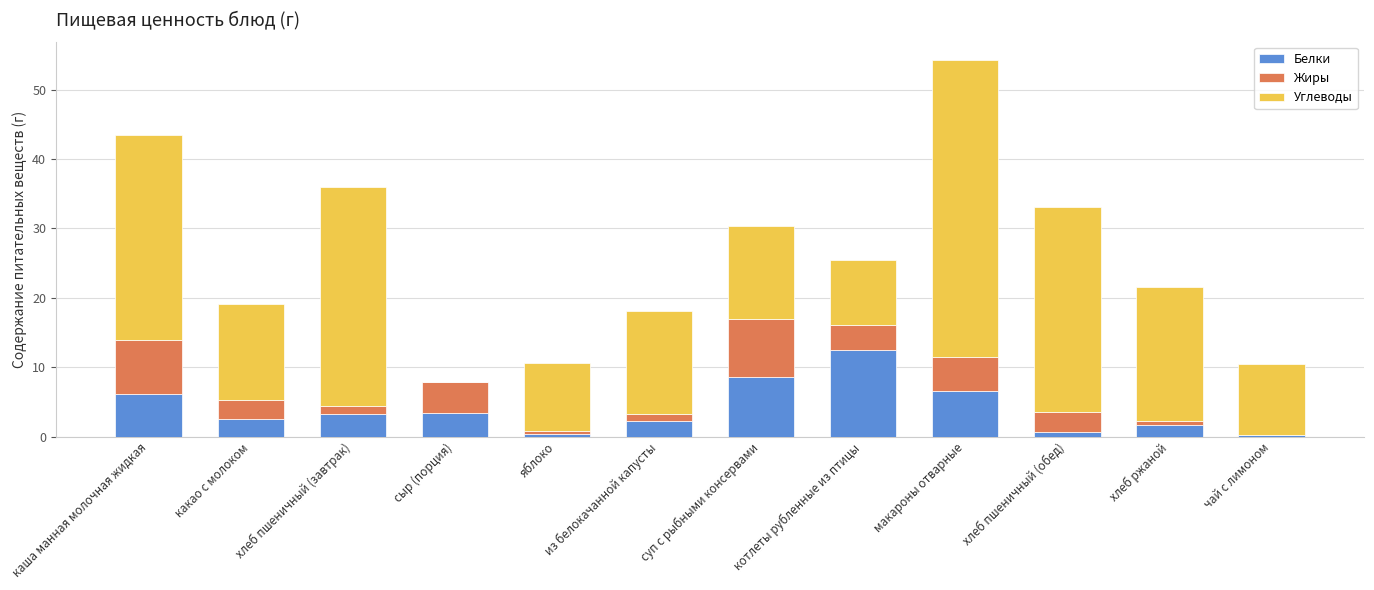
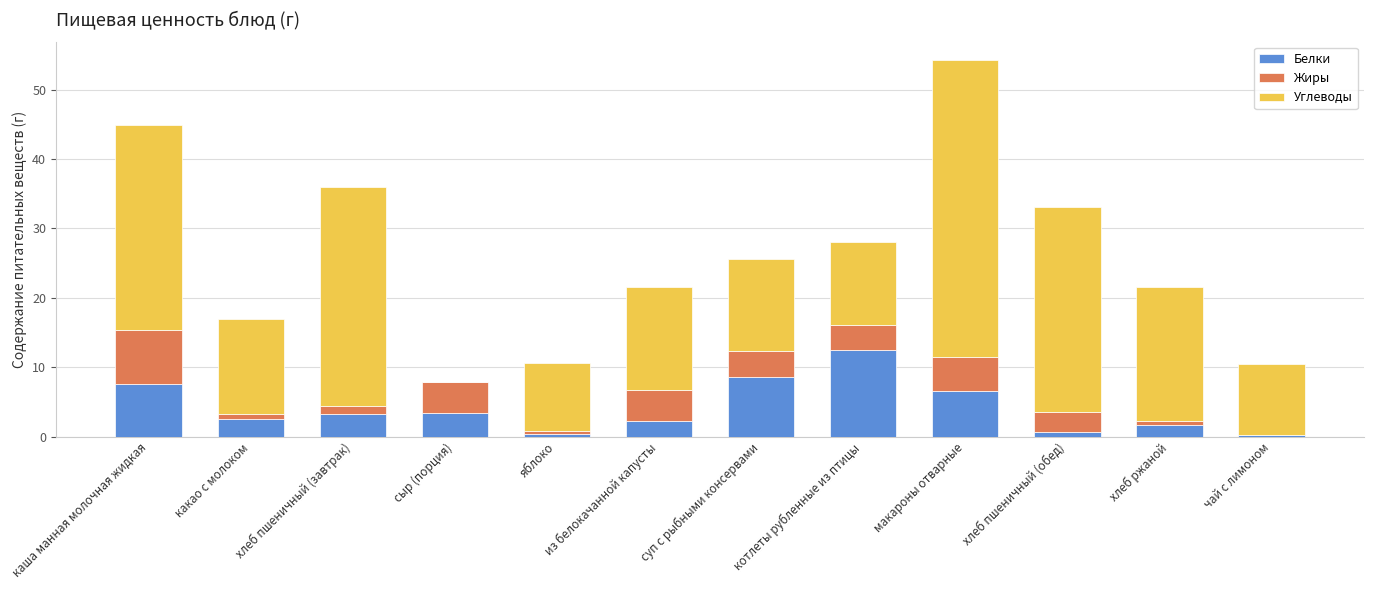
Белки, каша манная молочная жидкая: 6 -> 8
Жиры, какао с молоком: 3 -> 1
Жиры, из белокачанной капусты: 1 -> 5
Жиры, суп с рыбными консервами: 8 -> 4
Углеводы, котлеты рубленные из птицы: 9 -> 12
